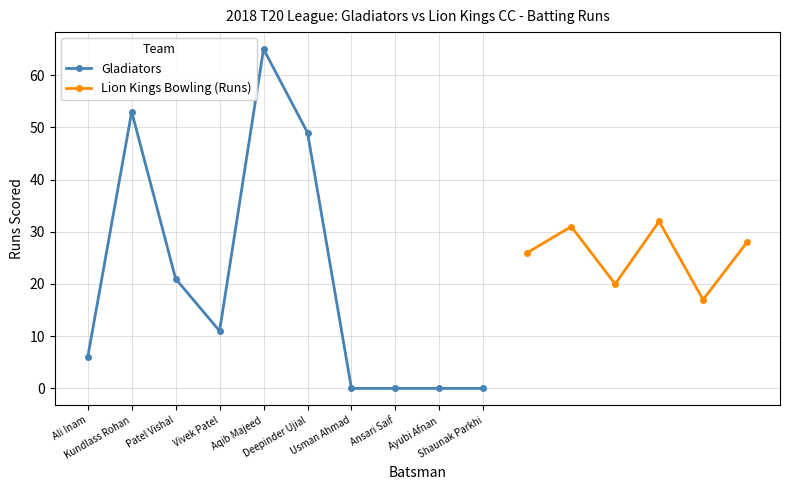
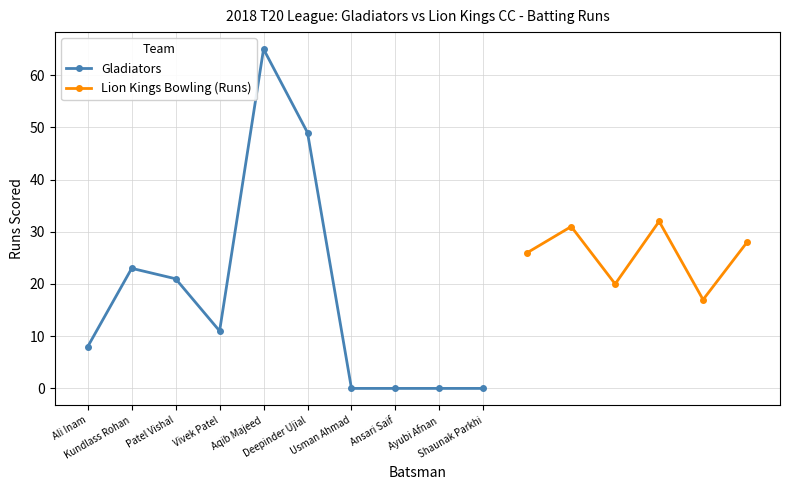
Gladiators, Ali Inam: 6 -> 8
Gladiators, Kundlass Rohan: 53 -> 23
